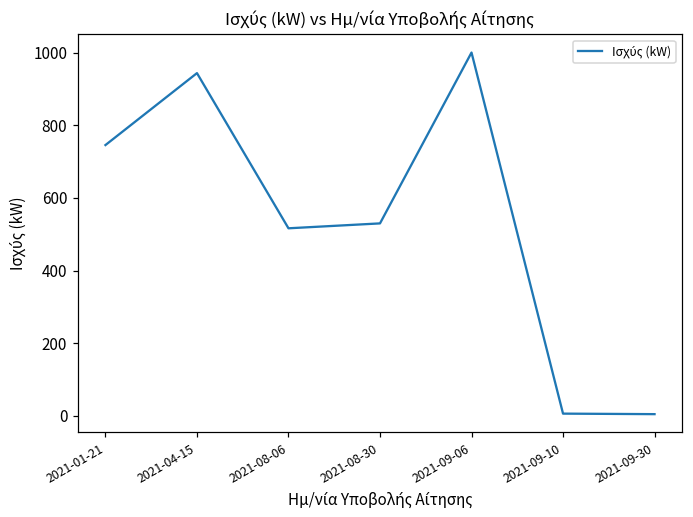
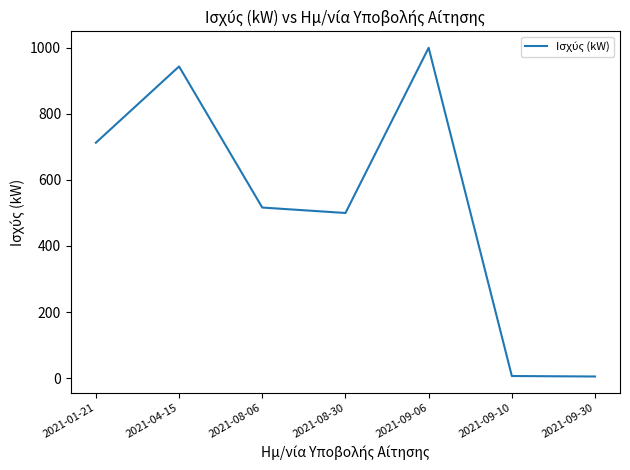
2021-01-21: 750 -> 710
2021-08-30: 530 -> 500
